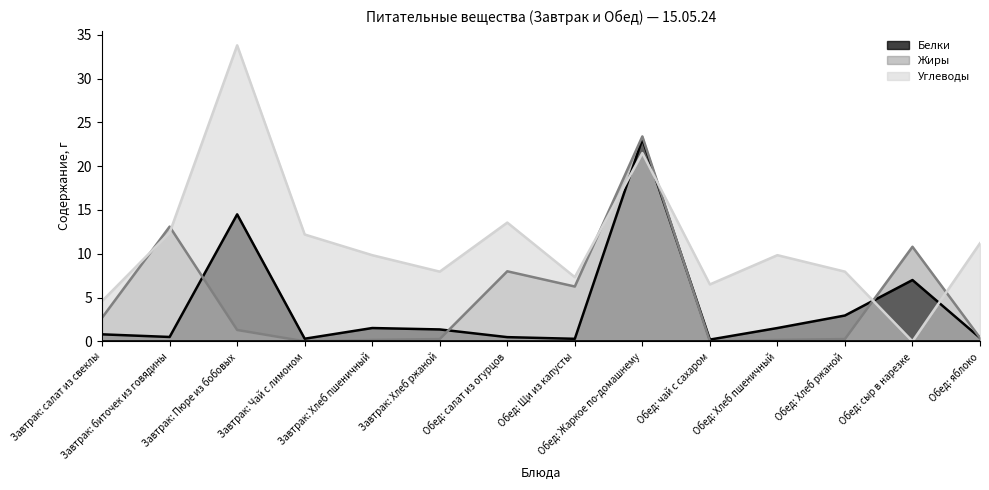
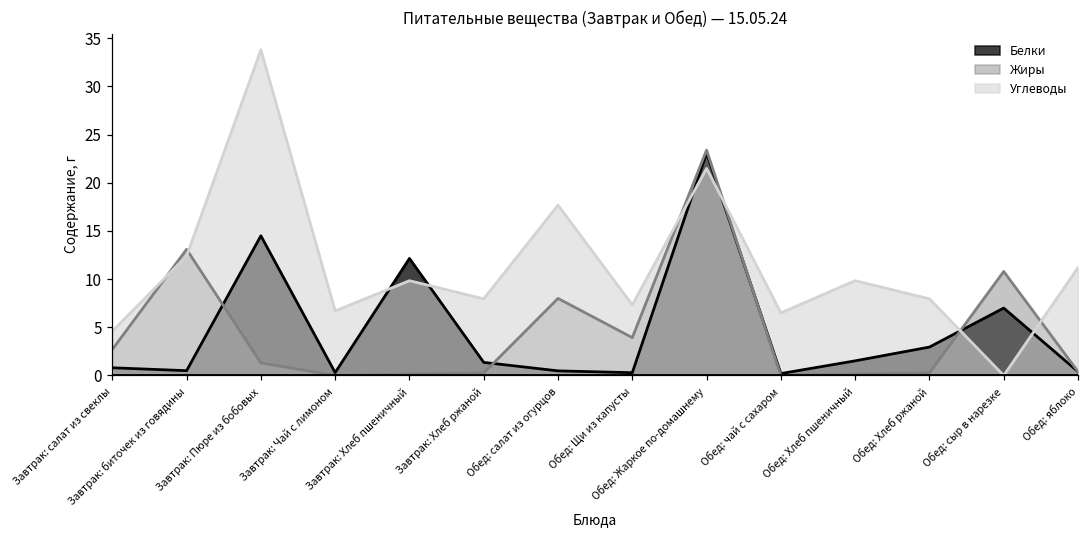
Углеводы, Завтрак: Чай с лимоном: 12 -> 7
Белки, Завтрак: Хлеб пшеничный: 2 -> 12
Углеводы, Обед: салат из огурцов: 14 -> 18
Жиры, Обед: Щи из капусты: 6 -> 4
